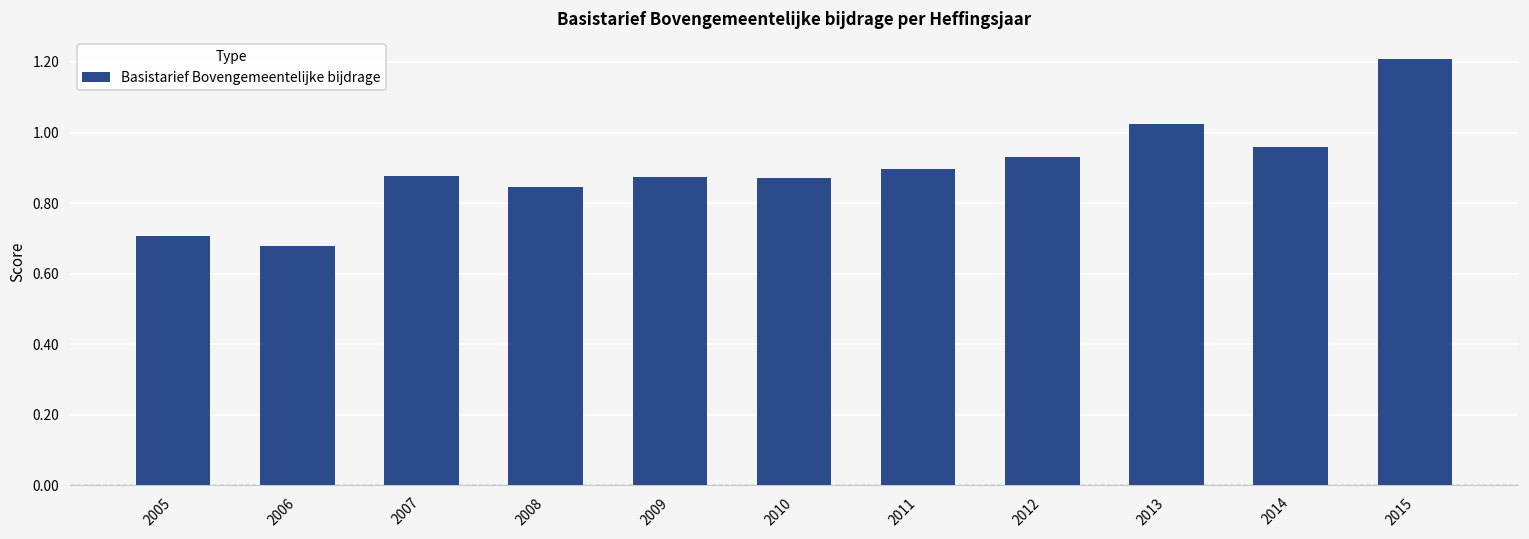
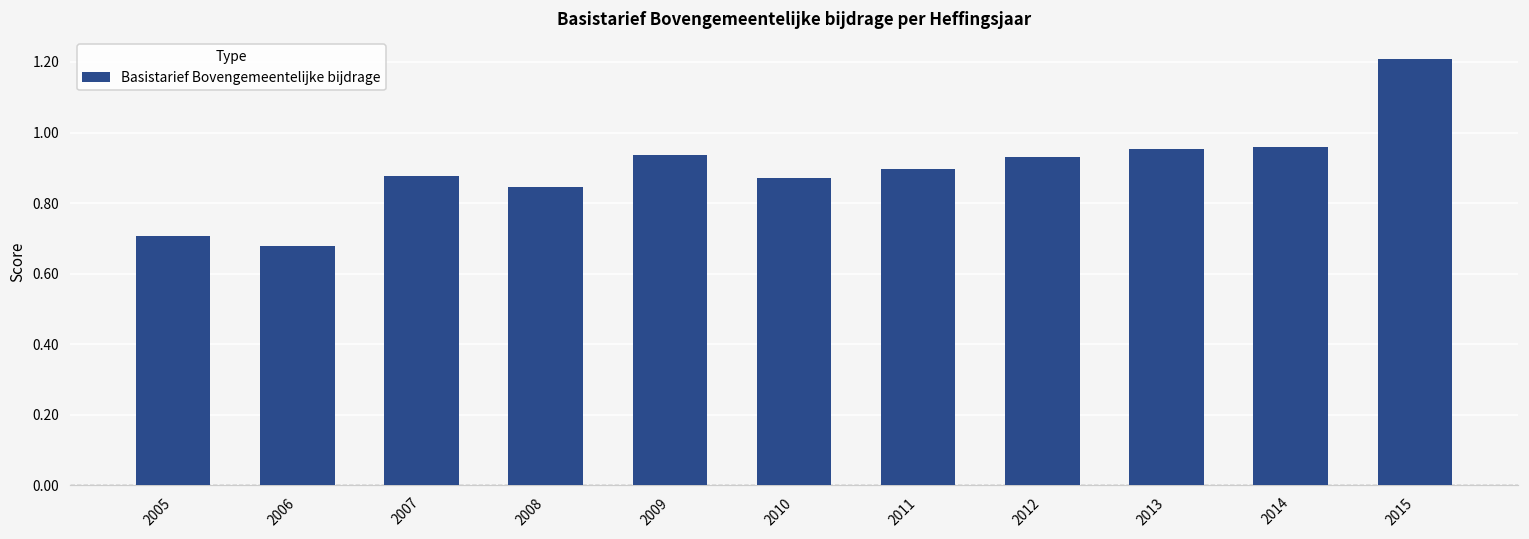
2009: 0.87 -> 0.94
2013: 1.02 -> 0.95
